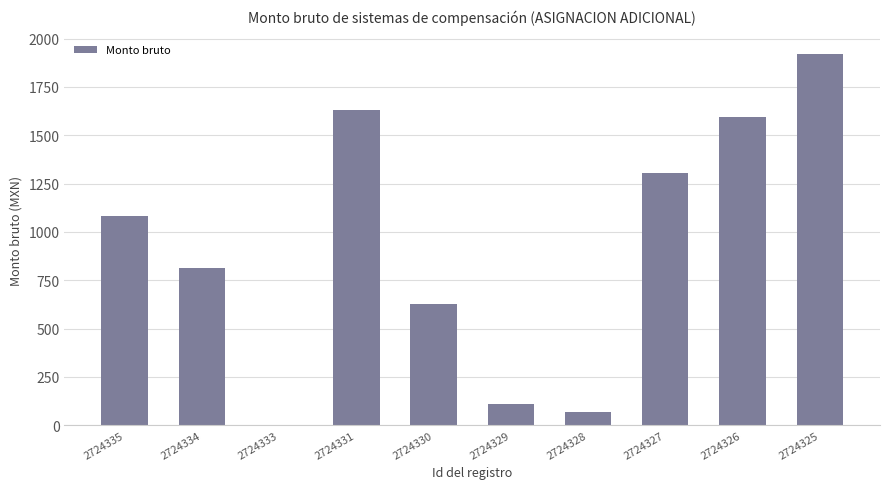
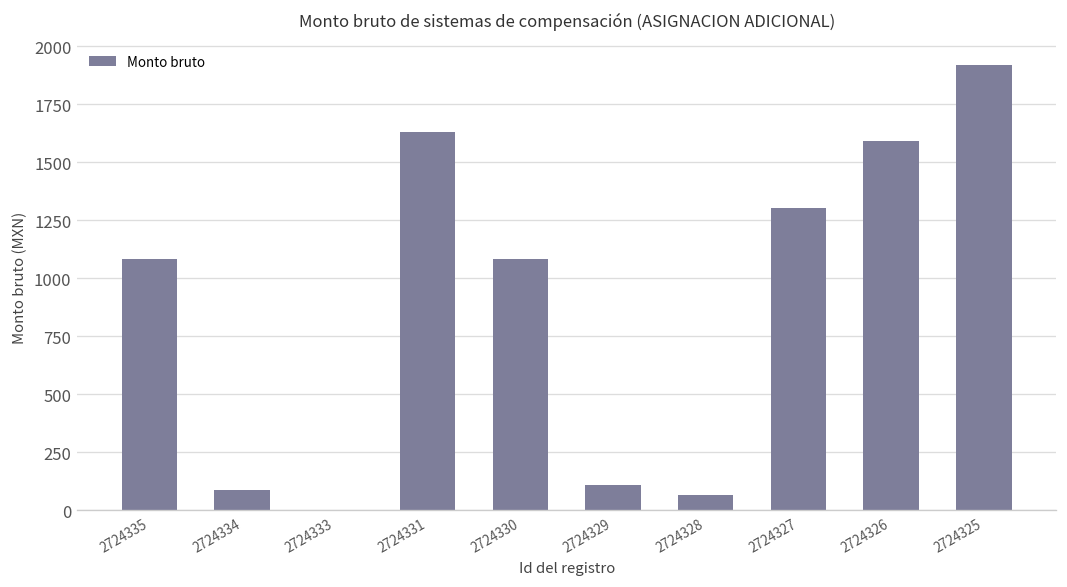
2724334: 810 -> 90
2724330: 630 -> 1080
